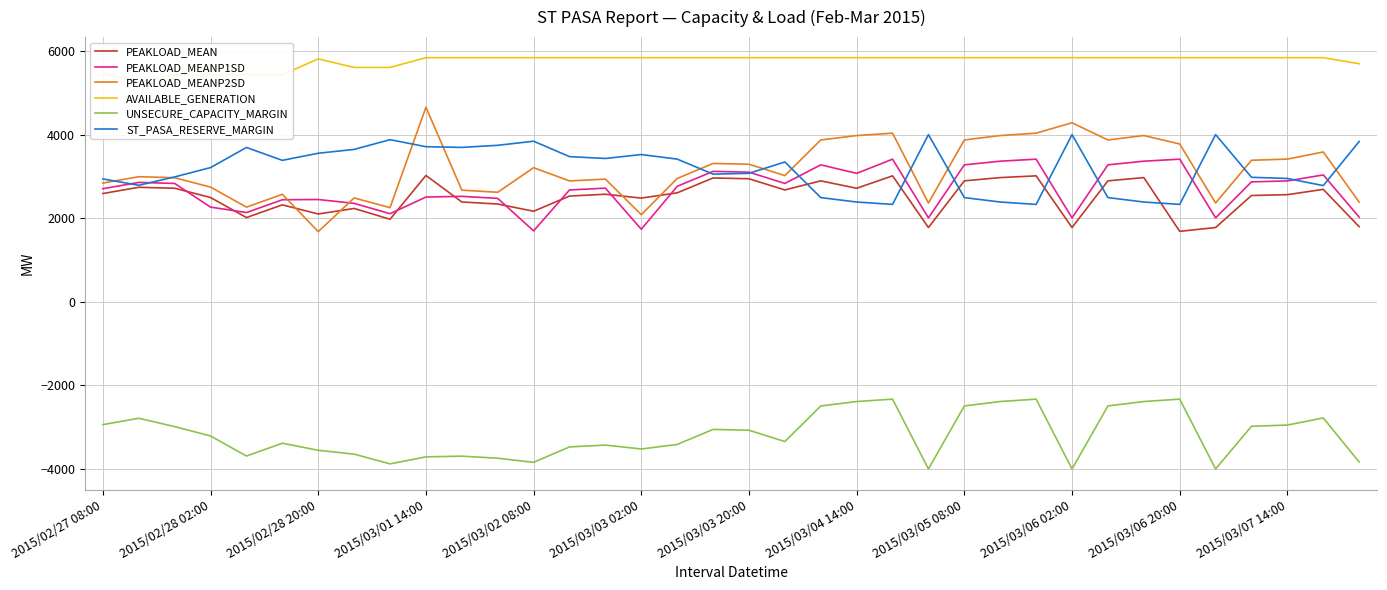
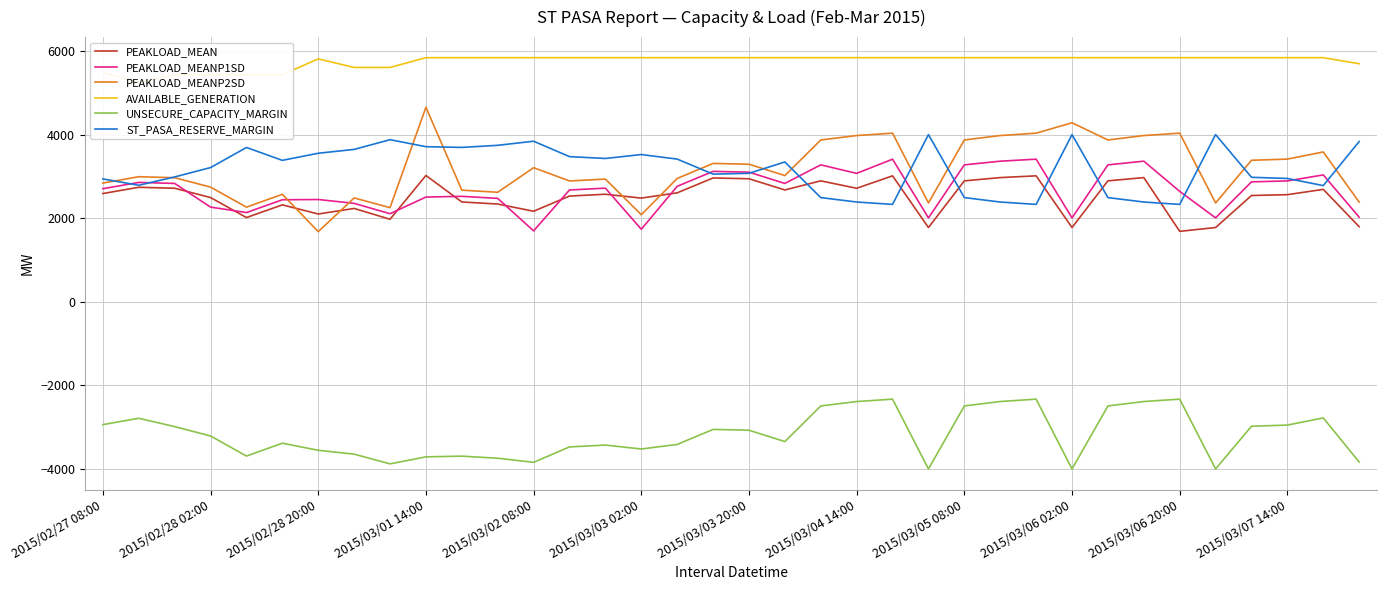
PEAKLOAD_MEANP1SD, 2015/03/06 20:00: 3400 -> 2600
PEAKLOAD_MEANP2SD, 2015/03/06 20:00: 3800 -> 4000
